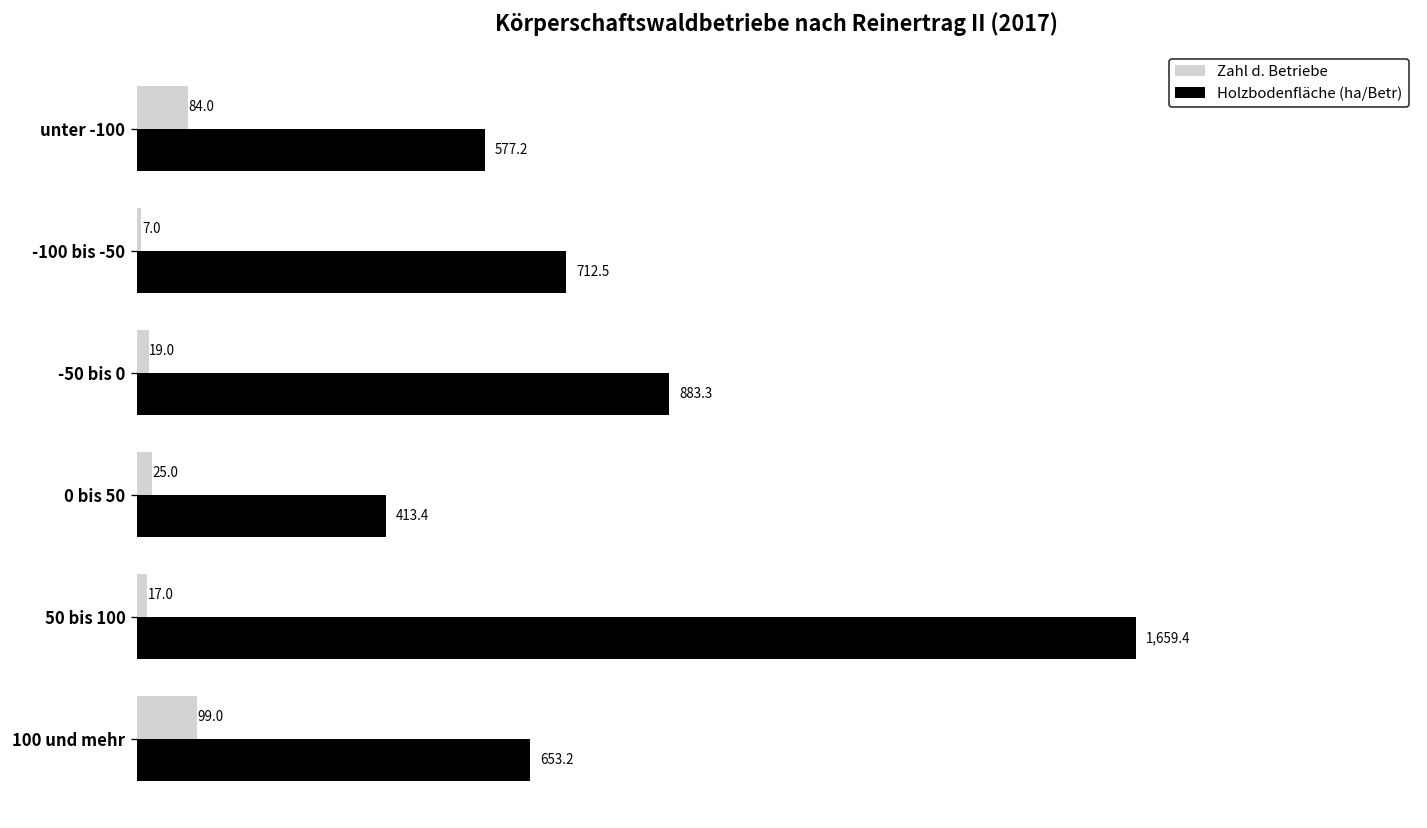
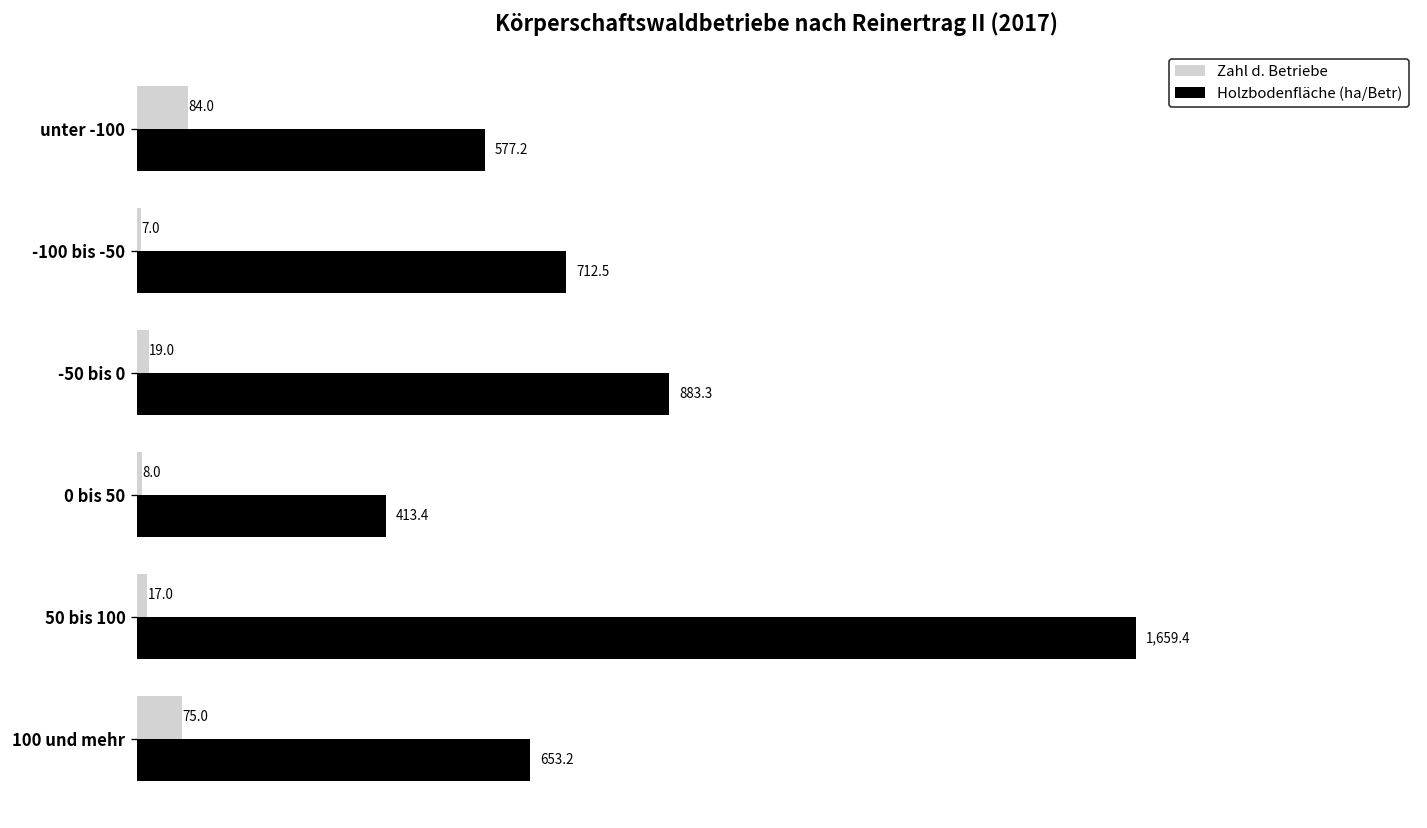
Zahl d. Betriebe, 0 bis 50: 25.0 -> 8.0
Zahl d. Betriebe, 100 und mehr: 99.0 -> 75.0
